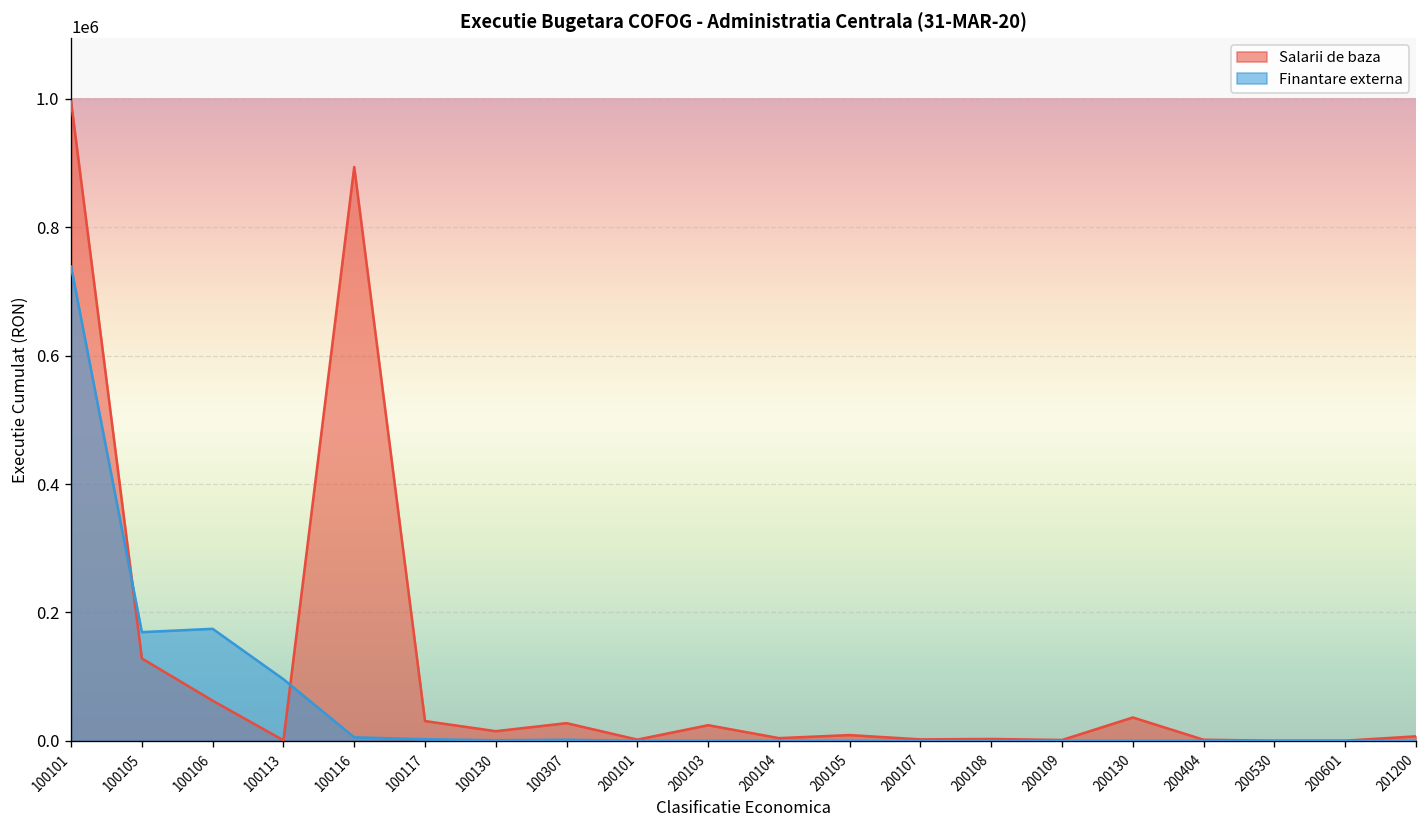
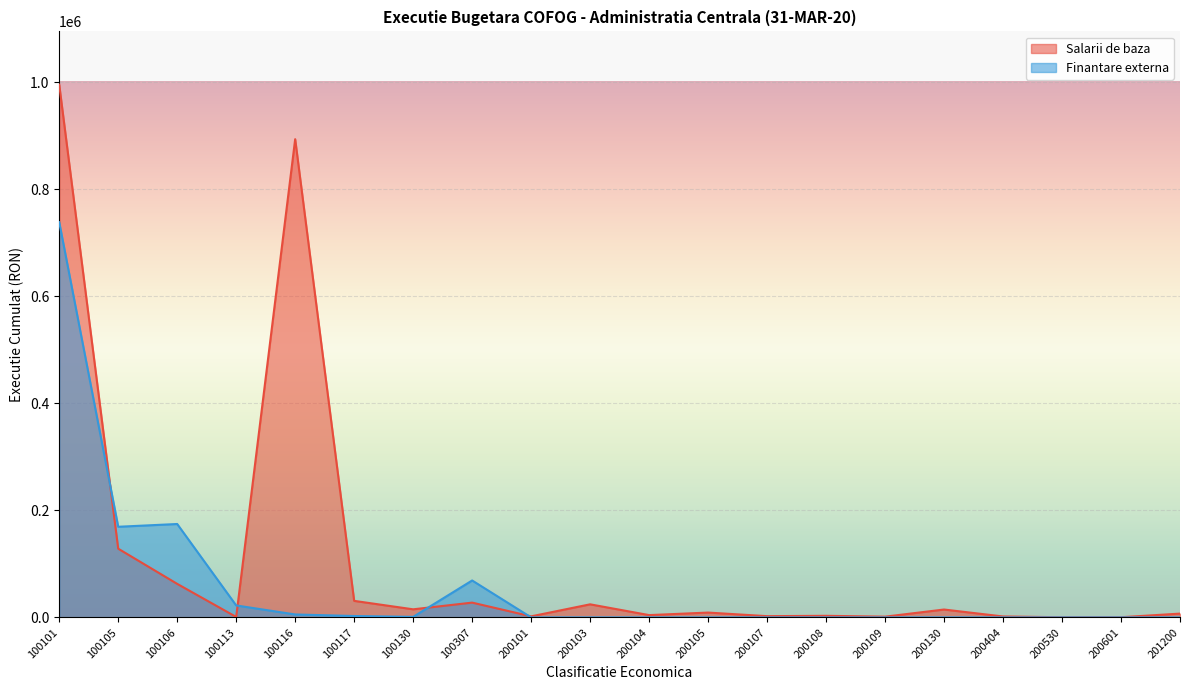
Finantare externa, 100113: 100000 -> 20000
Finantare externa, 100307: 0 -> 70000
Salarii de baza, 200130: 40000 -> 10000
